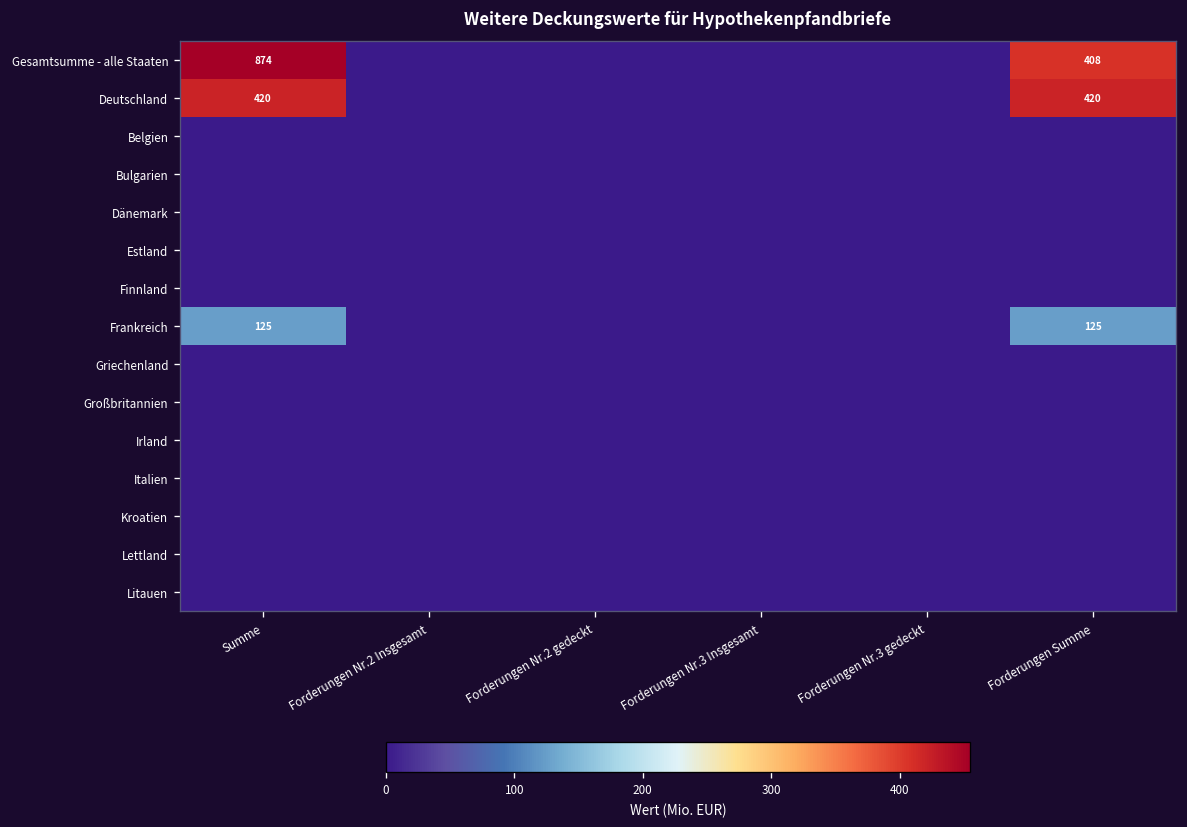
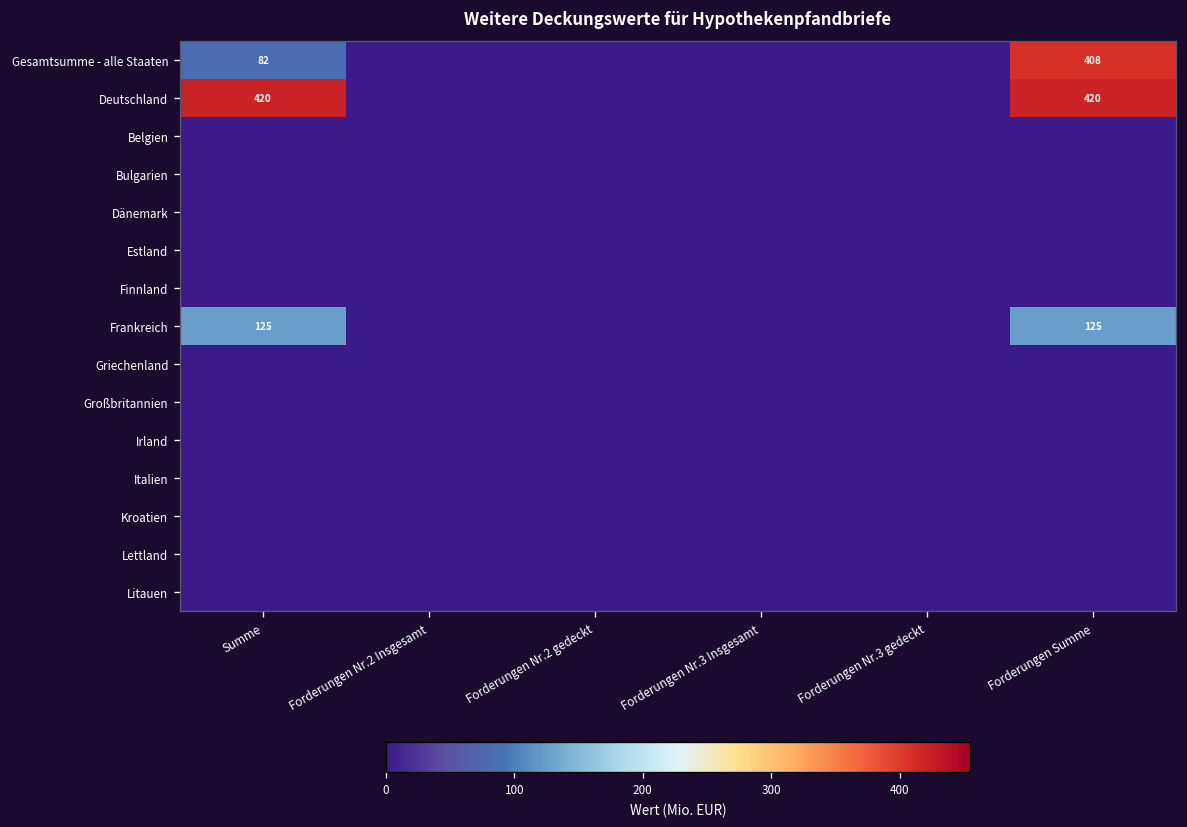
Gesamtsumme - alle Staaten, Summe: 874 -> 82
